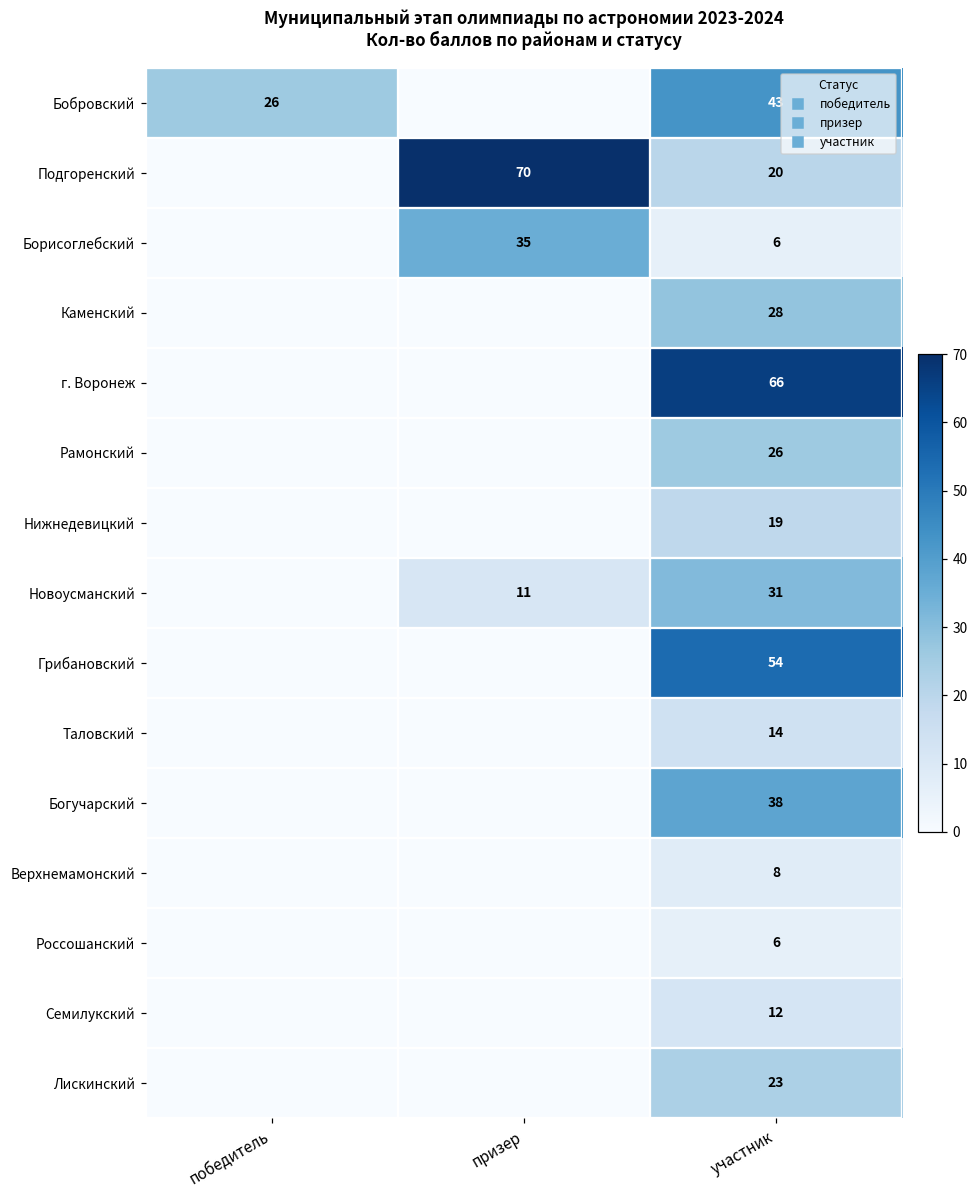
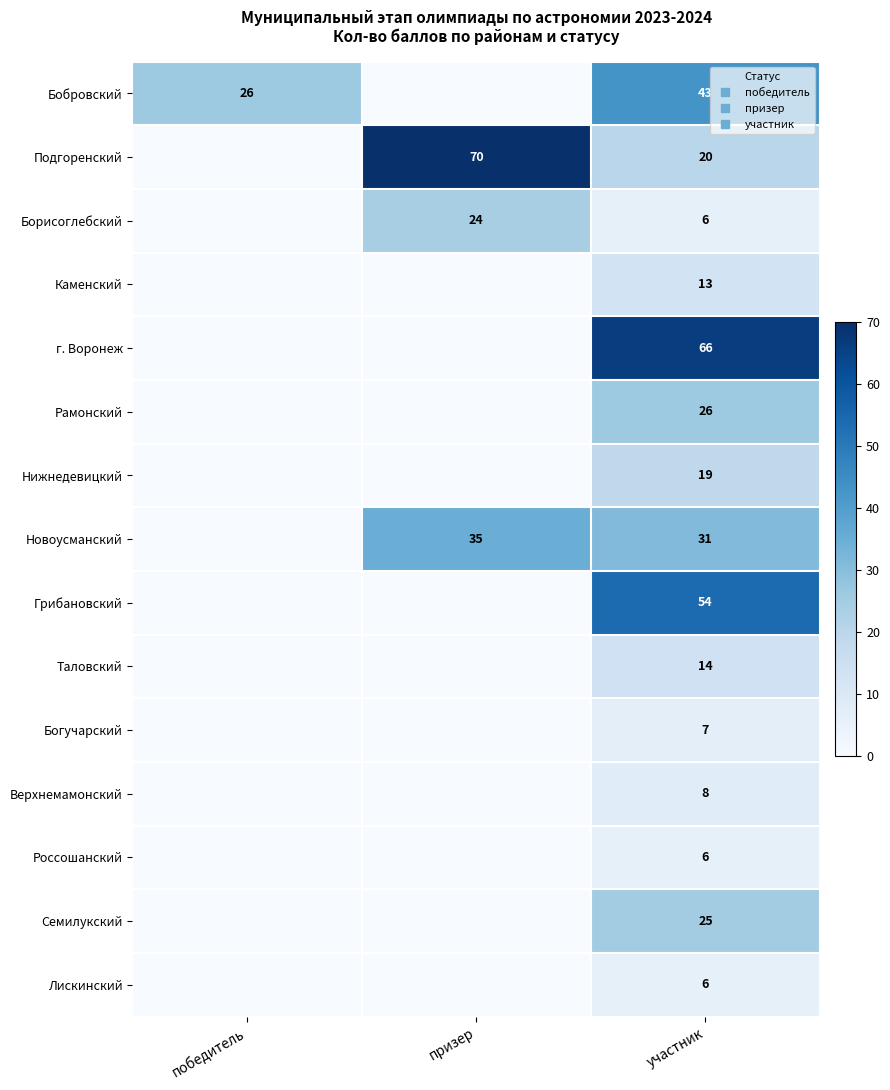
Борисоглебский, призер: 35 -> 24
Каменский, участник: 28 -> 13
Новоусманский, призер: 11 -> 35
Богучарский, участник: 38 -> 7
Семилукский, участник: 12 -> 25
Лискинский, участник: 23 -> 6
